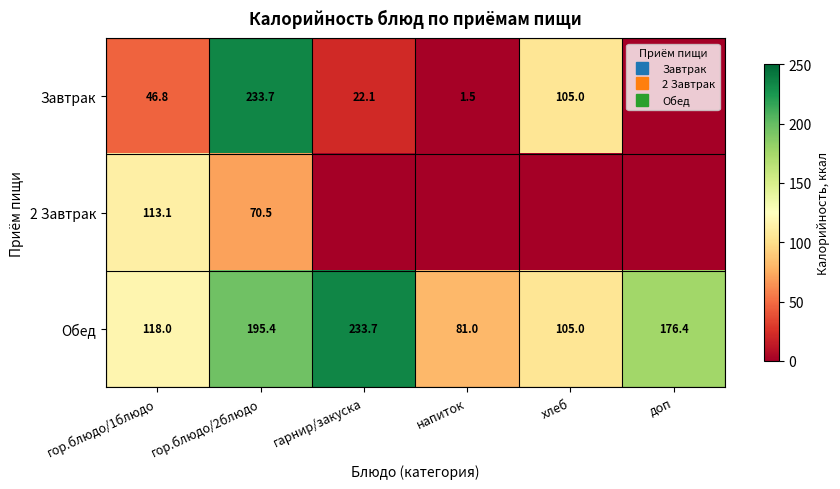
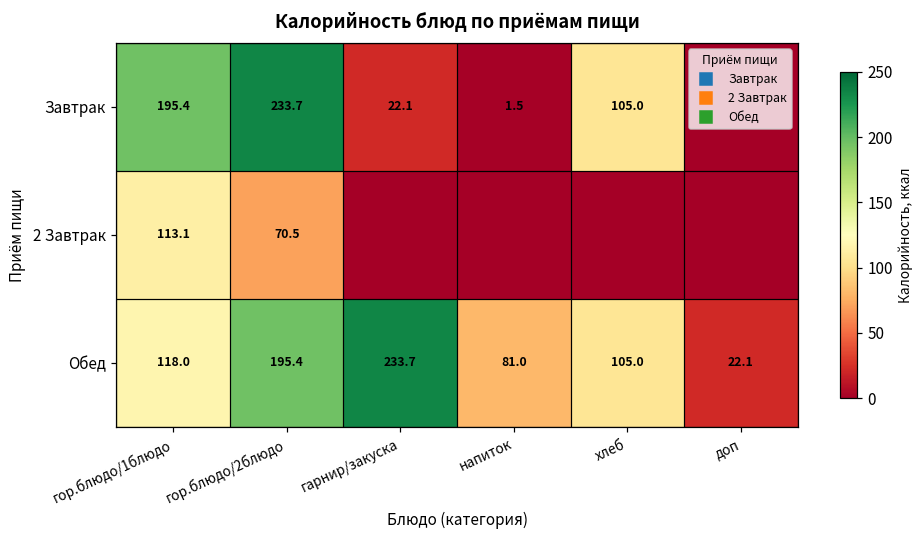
Завтрак, гор.блюдо/1блюдо: 46.8 -> 195.4
Обед, доп: 176.4 -> 22.1
